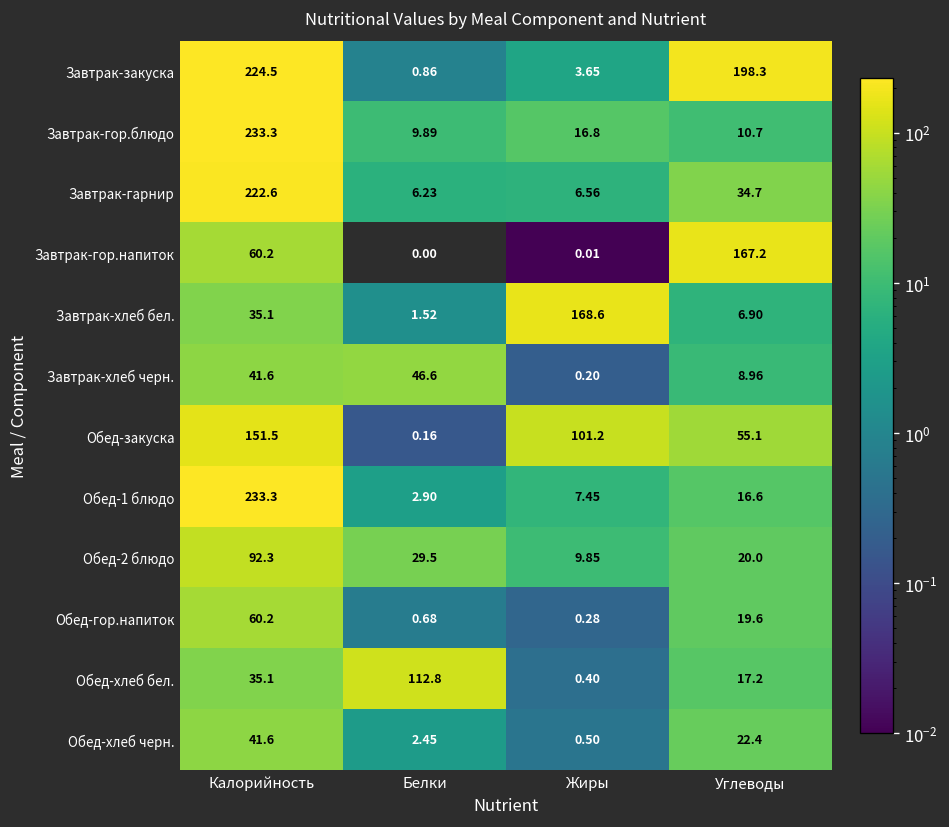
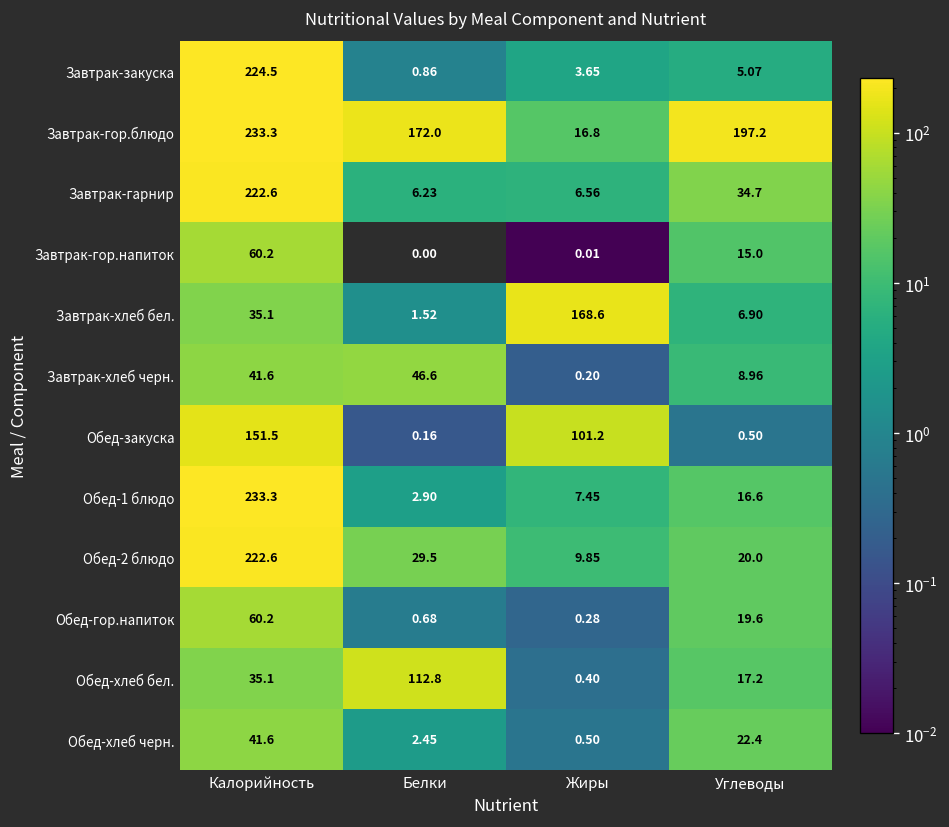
Завтрак-закуска, Углеводы: 198.3 -> 5.07
Завтрак-гор.блюдо, Белки: 9.89 -> 172.0
Завтрак-гор.блюдо, Углеводы: 10.7 -> 197.2
Завтрак-гор.напиток, Углеводы: 167.2 -> 15.0
Обед-закуска, Углеводы: 55.1 -> 0.50
Обед-2 блюдо, Калорийность: 92.3 -> 222.6
